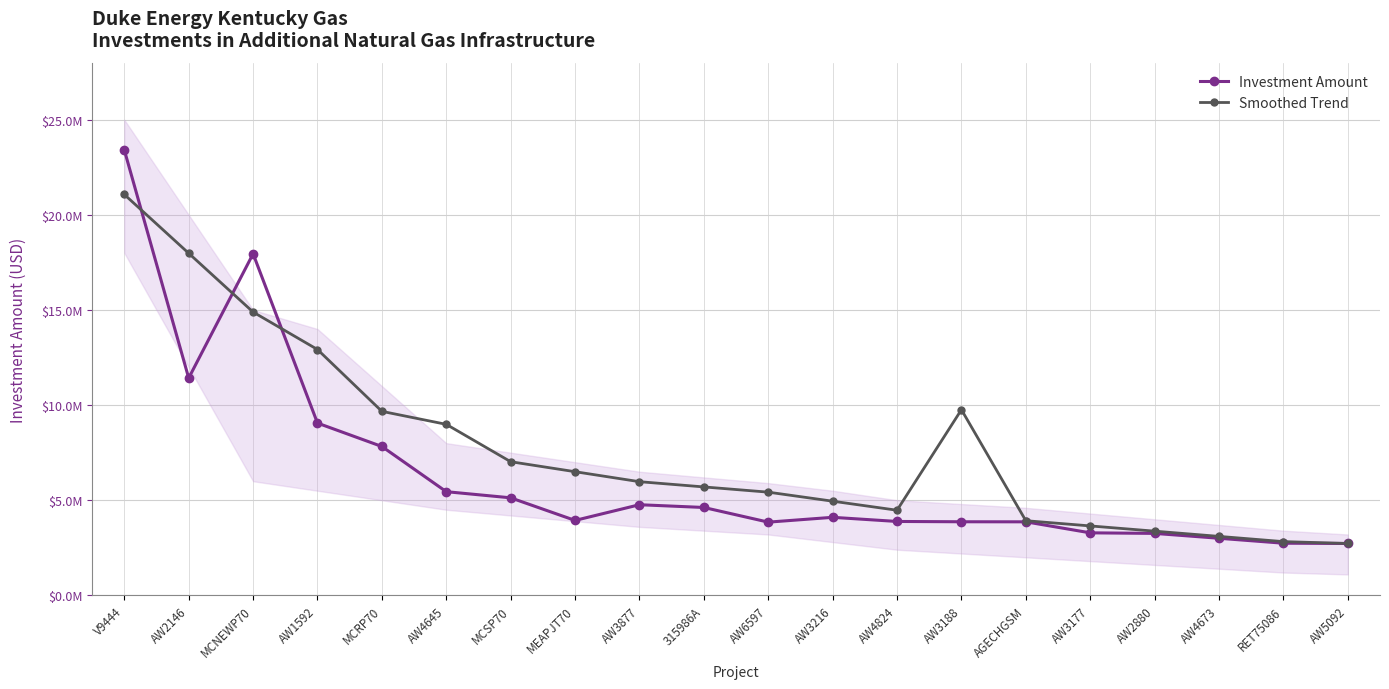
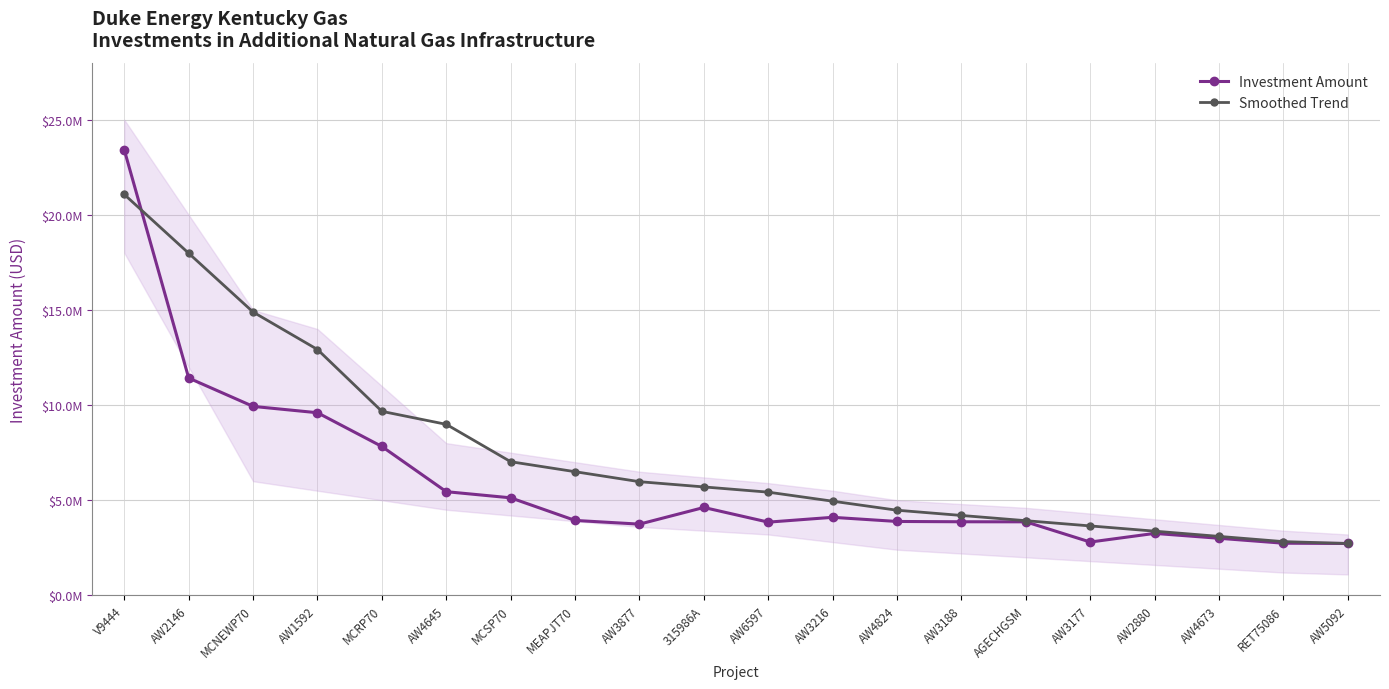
Investment Amount, MCNEWP70: $18000000 -> $9900000
Investment Amount, AW1592: $9100000 -> $9600000
Investment Amount, AW3877: $4800000 -> $3700000
Smoothed Trend, AW3188: $9800000 -> $4200000
Investment Amount, AW3177: $3300000 -> $2800000
